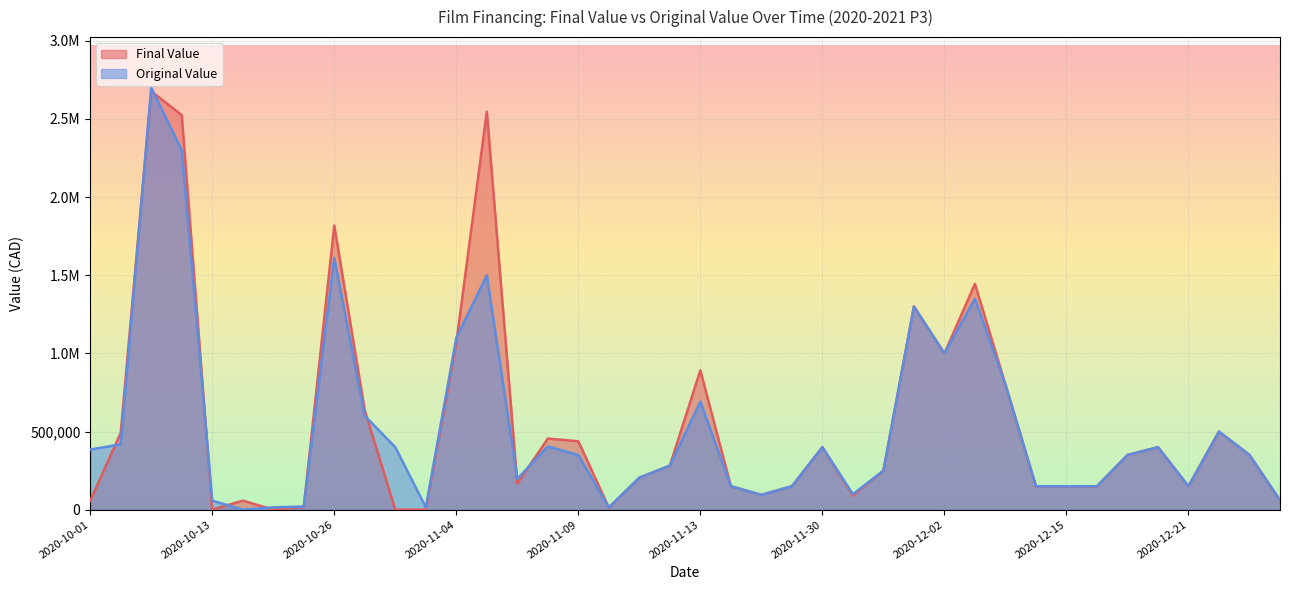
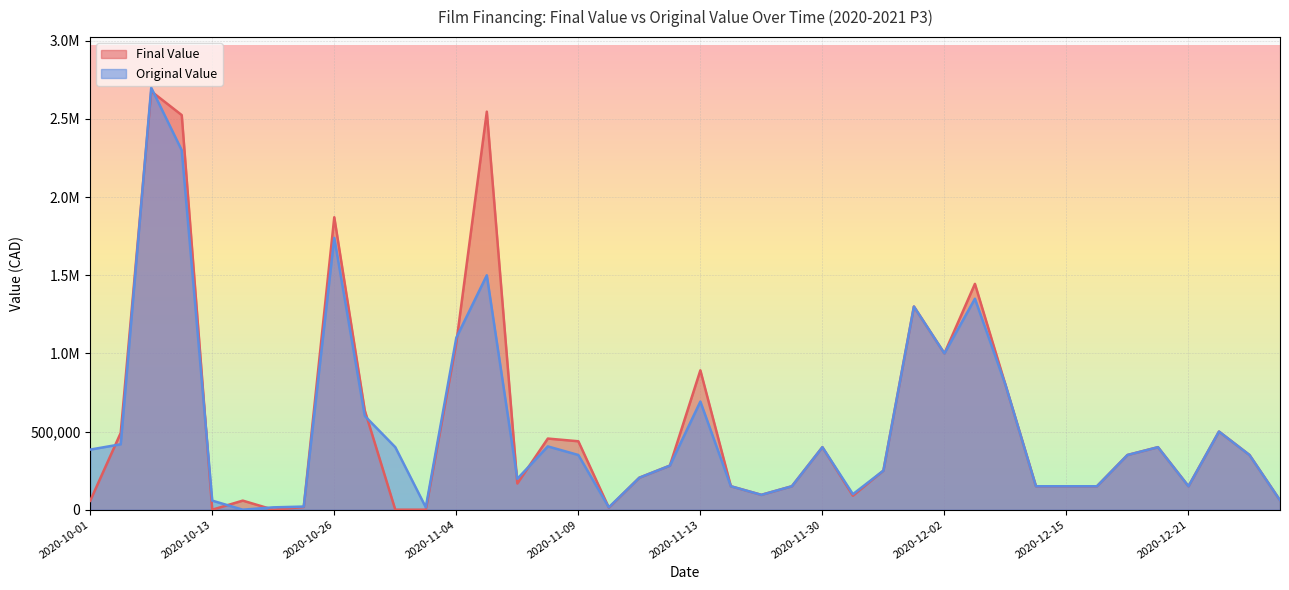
Final Value, 2020-10-26: 1,820,000 -> 1,870,000
Original Value, 2020-10-26: 1,610,000 -> 1,740,000
